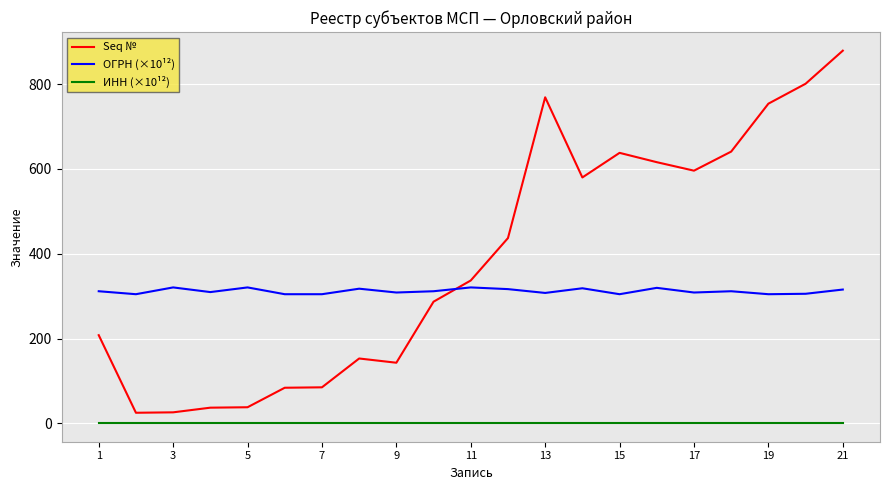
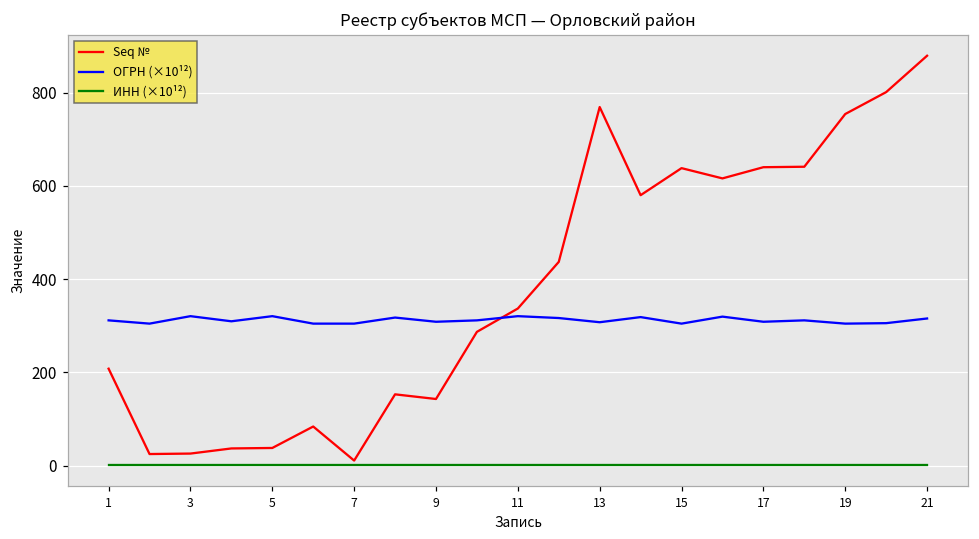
Seq №, 7: 90 -> 10
Seq №, 17: 600 -> 640
